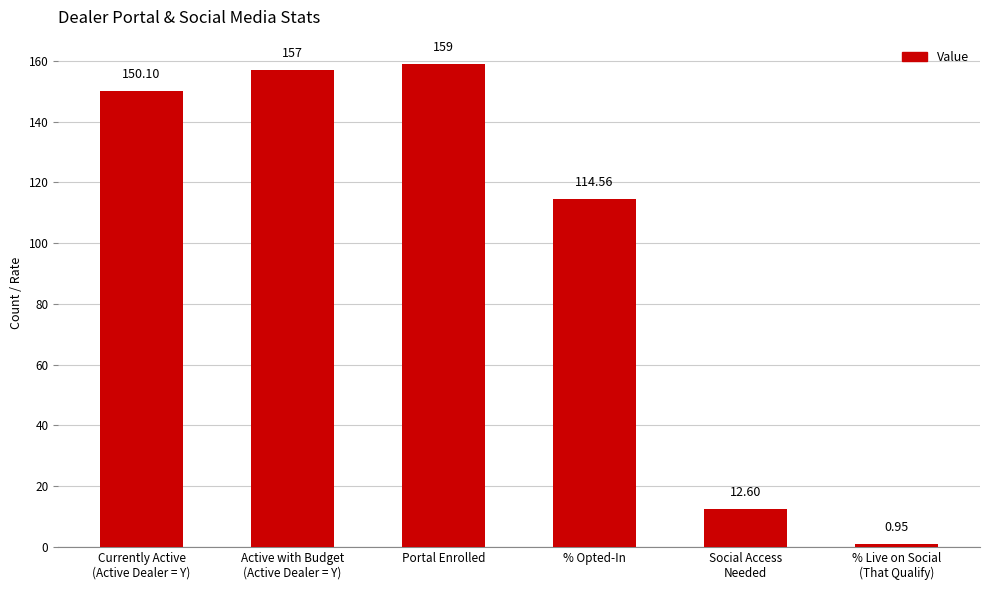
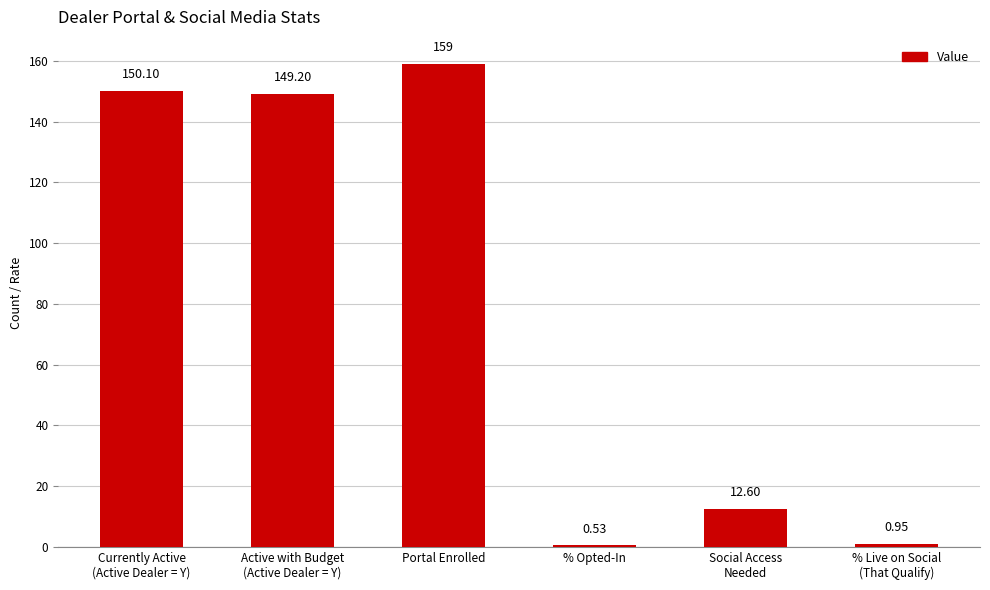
Active with Budget (Active Dealer = Y): 157 -> 149.20
% Opted-In: 114.56 -> 0.53
